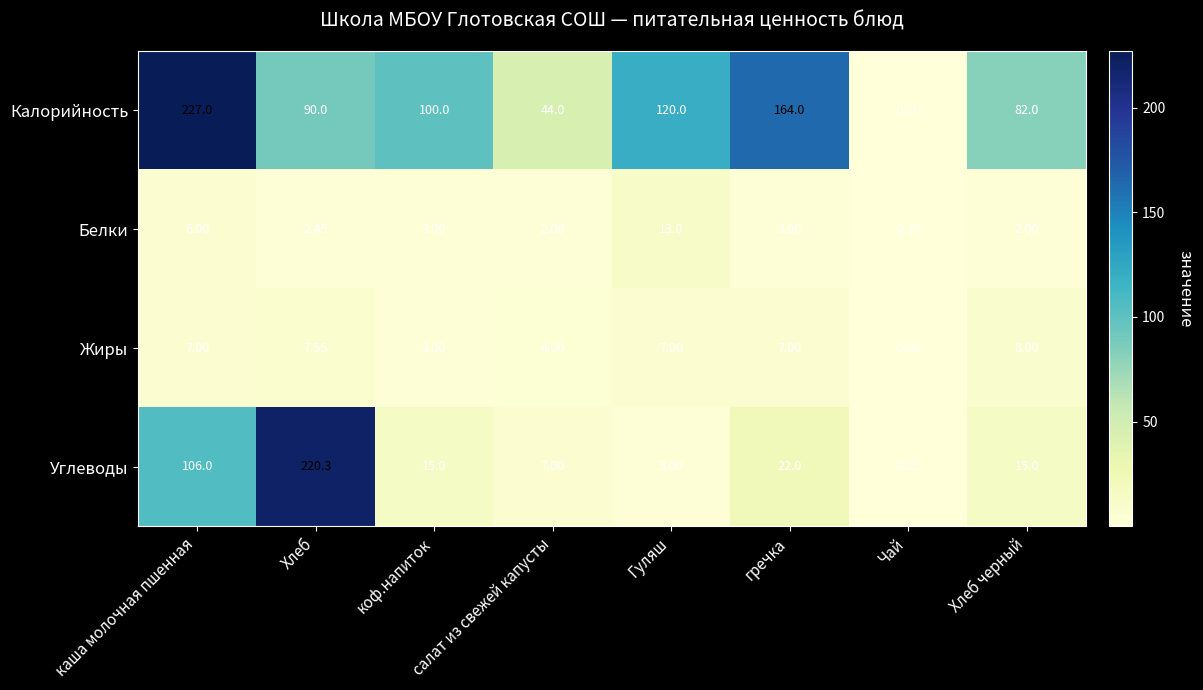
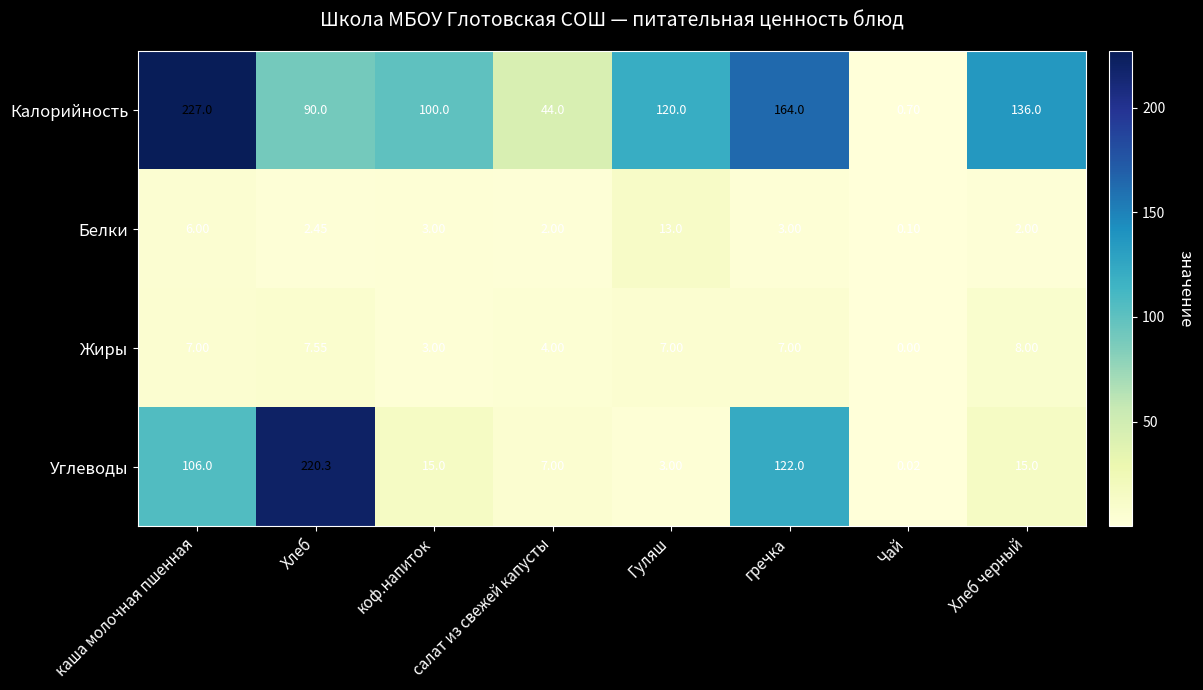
Калорийность, Хлеб черный: 82.0 -> 136.0
Углеводы, гречка: 22.0 -> 122.0
